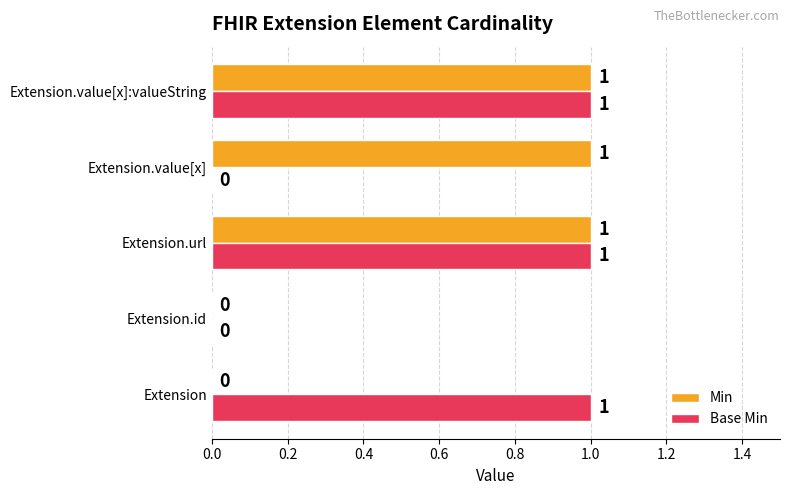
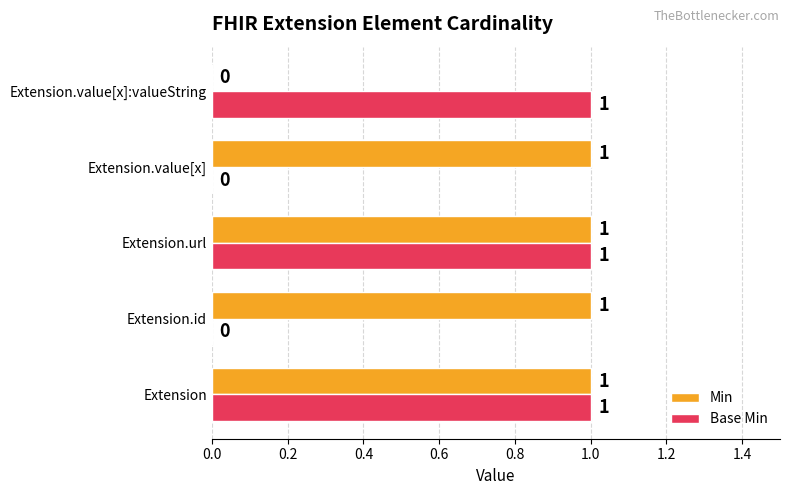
Min, Extension.value[x]:valueString: 1 -> 0
Min, Extension.id: 0 -> 1
Min, Extension: 0 -> 1
